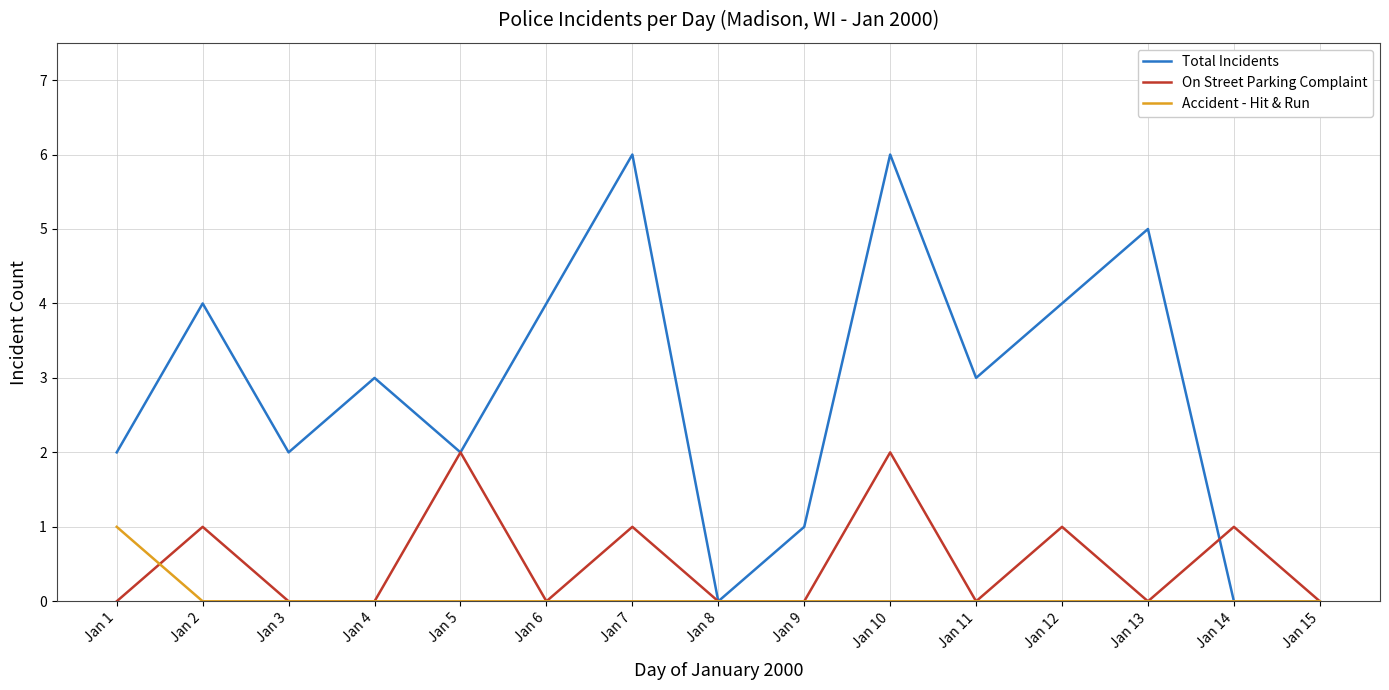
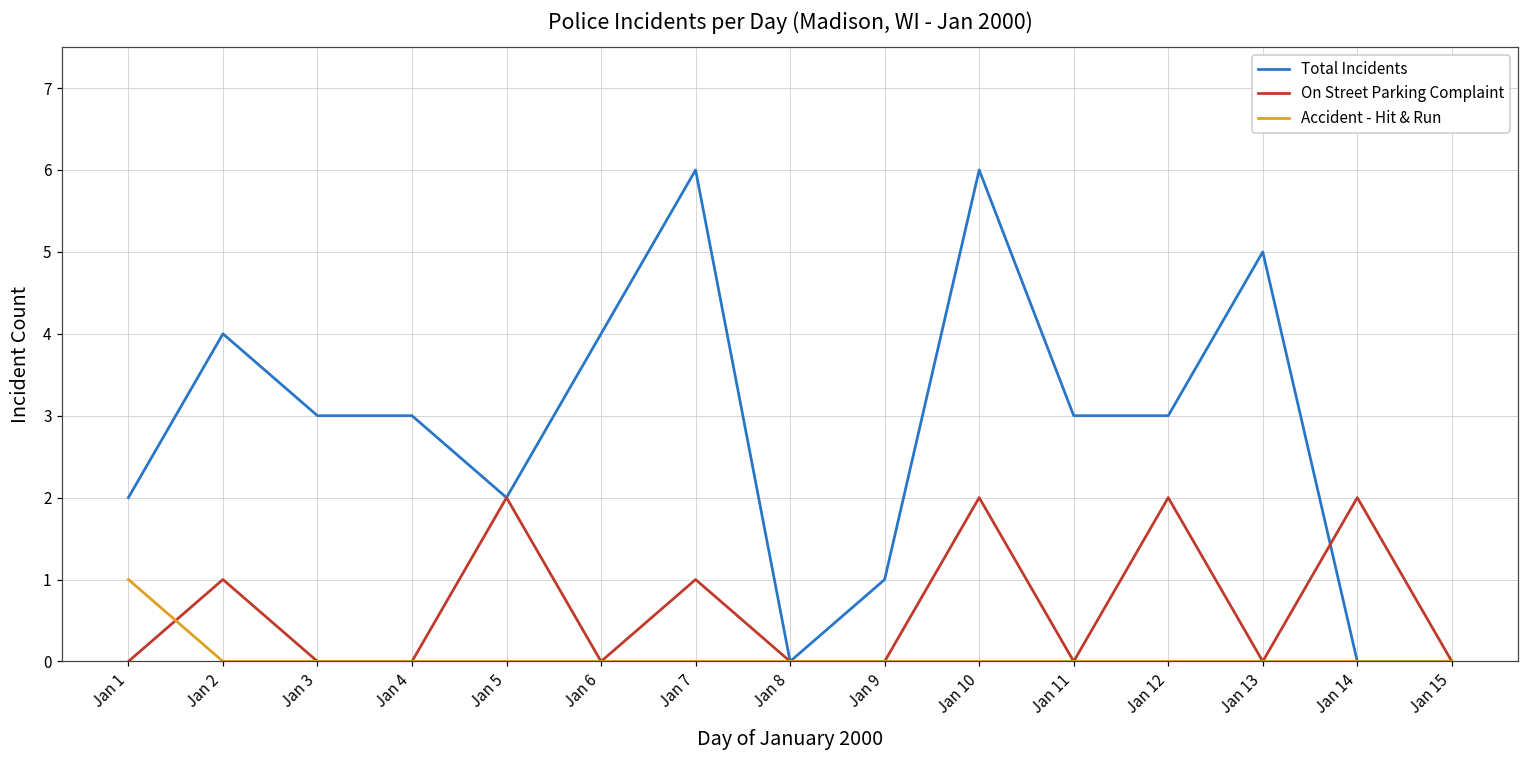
Total Incidents, Jan 3: 2 -> 3
Total Incidents, Jan 12: 4 -> 3
On Street Parking Complaint, Jan 12: 1 -> 2
On Street Parking Complaint, Jan 14: 1 -> 2
